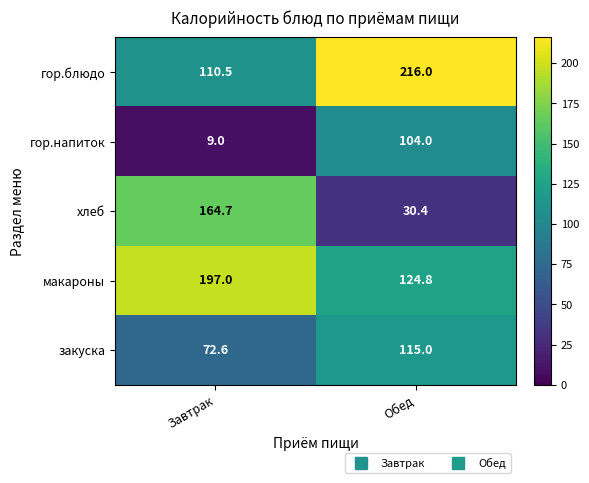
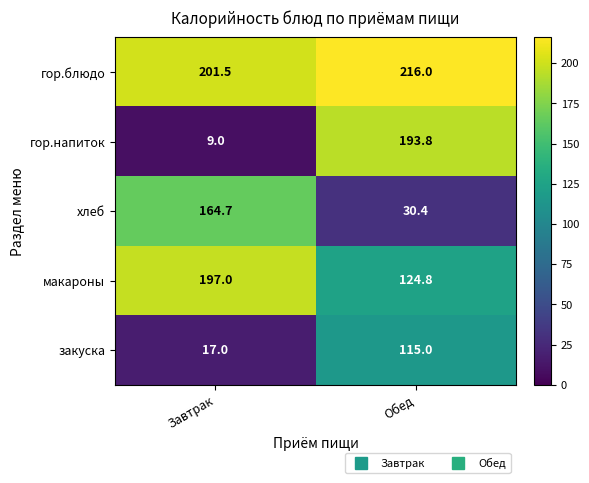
гор.блюдо, Завтрак: 110.5 -> 201.5
гор.напиток, Обед: 104.0 -> 193.8
закуска, Завтрак: 72.6 -> 17.0
